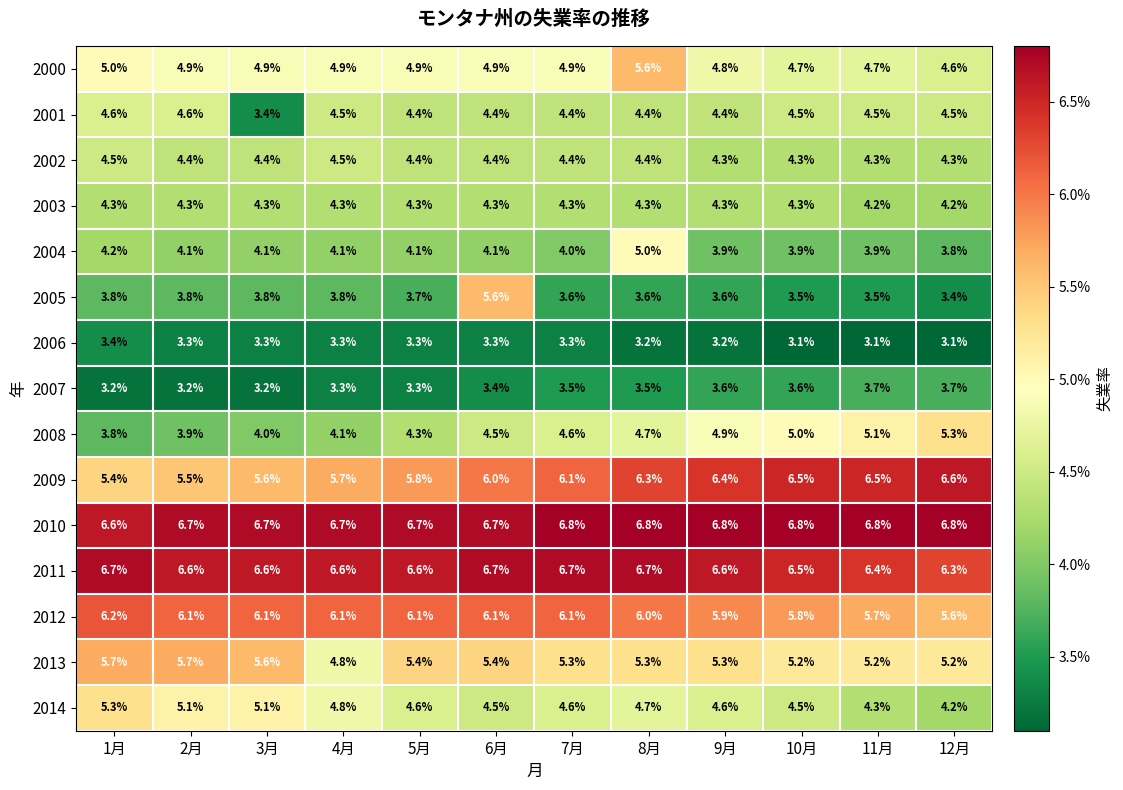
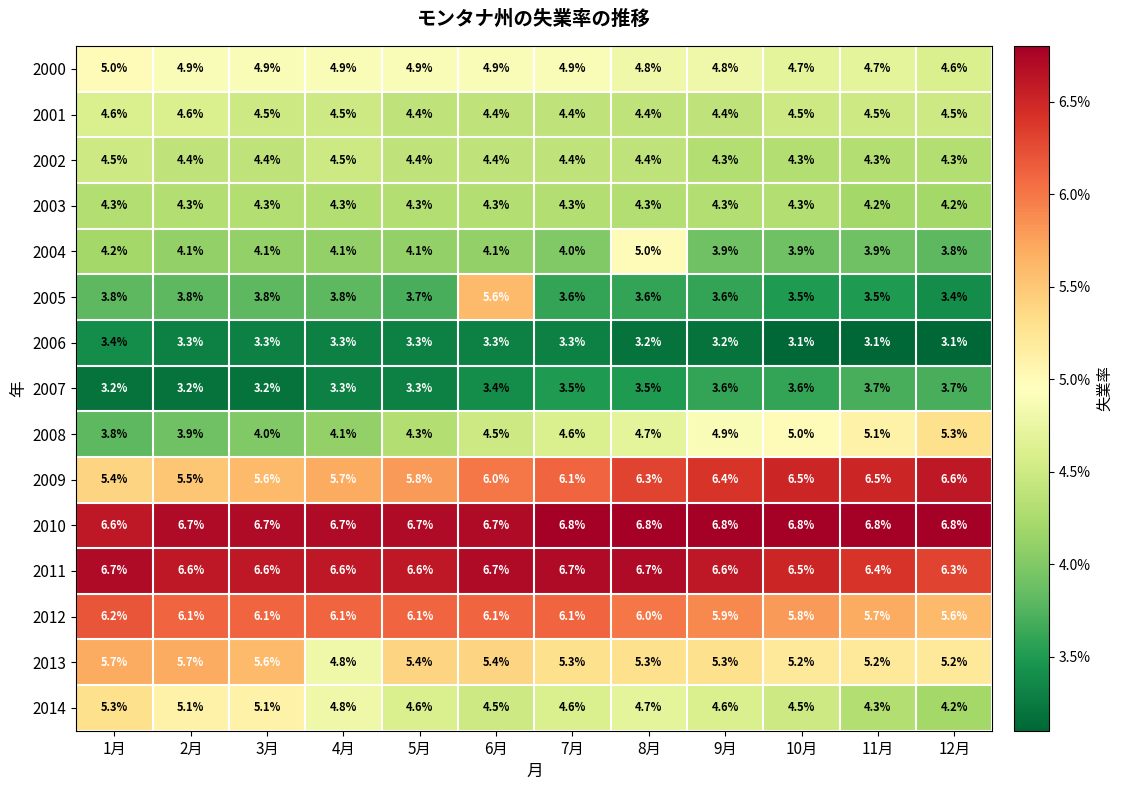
2000, 8月: 5.6% -> 4.8%
2001, 3月: 3.4% -> 4.5%
